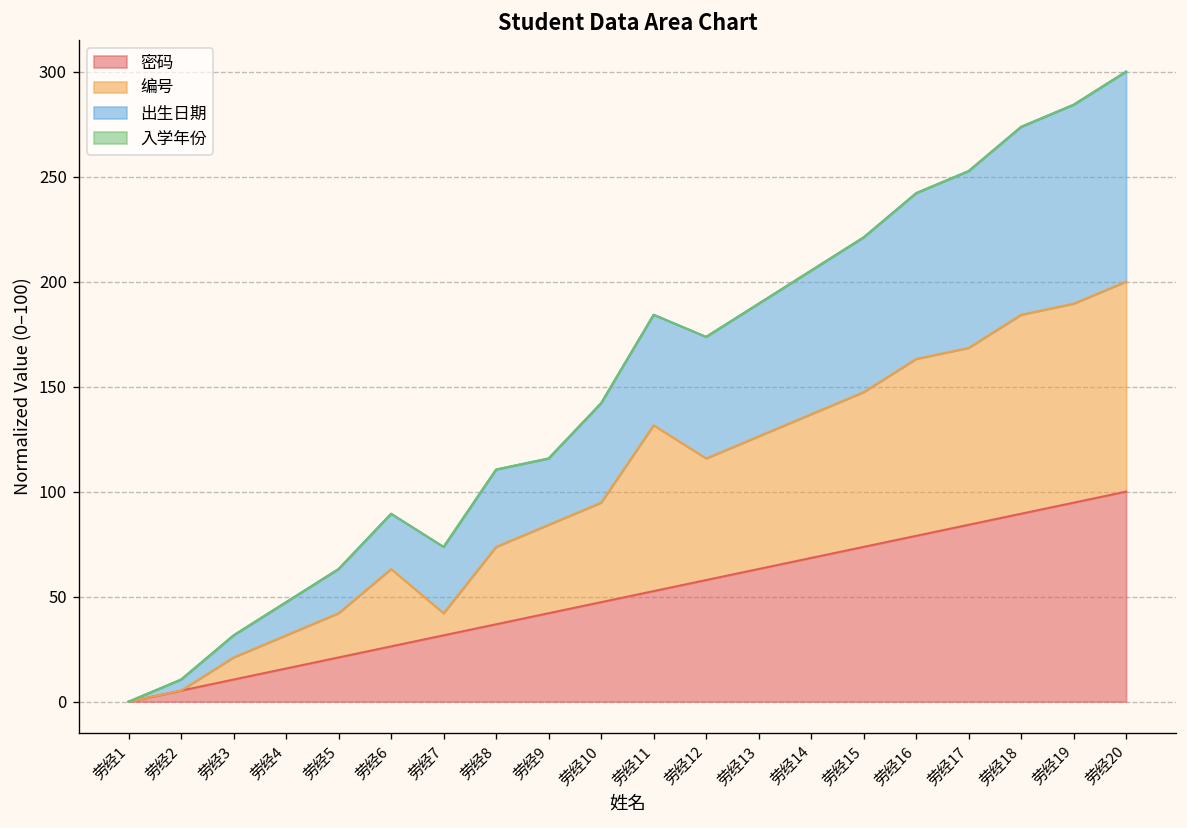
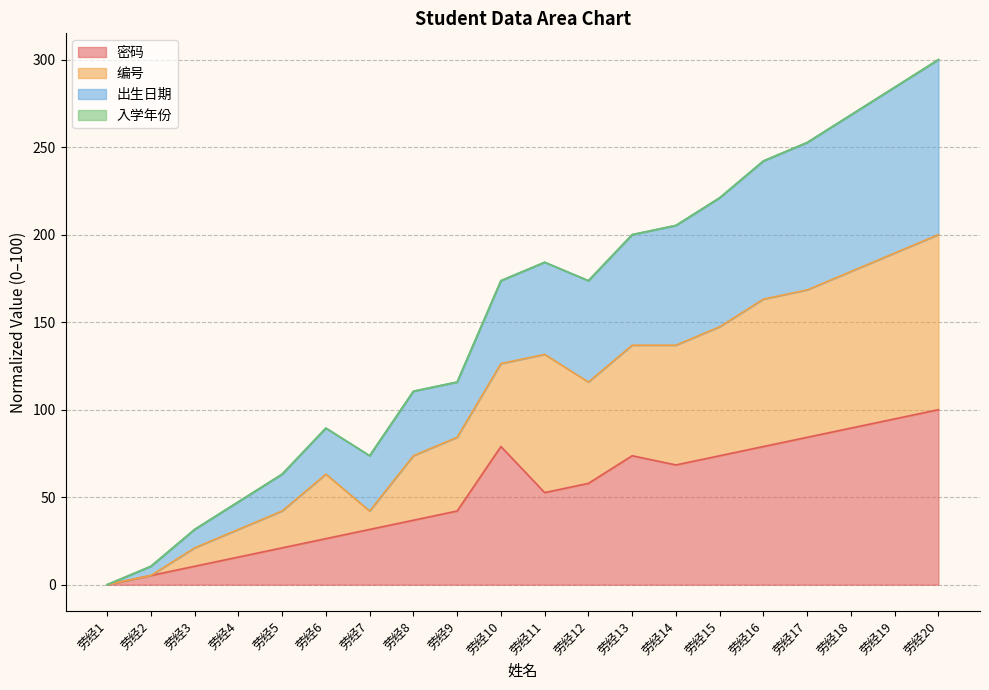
密码, 劳经10: 47 -> 79
密码, 劳经13: 63 -> 74
编号, 劳经18: 95 -> 89
